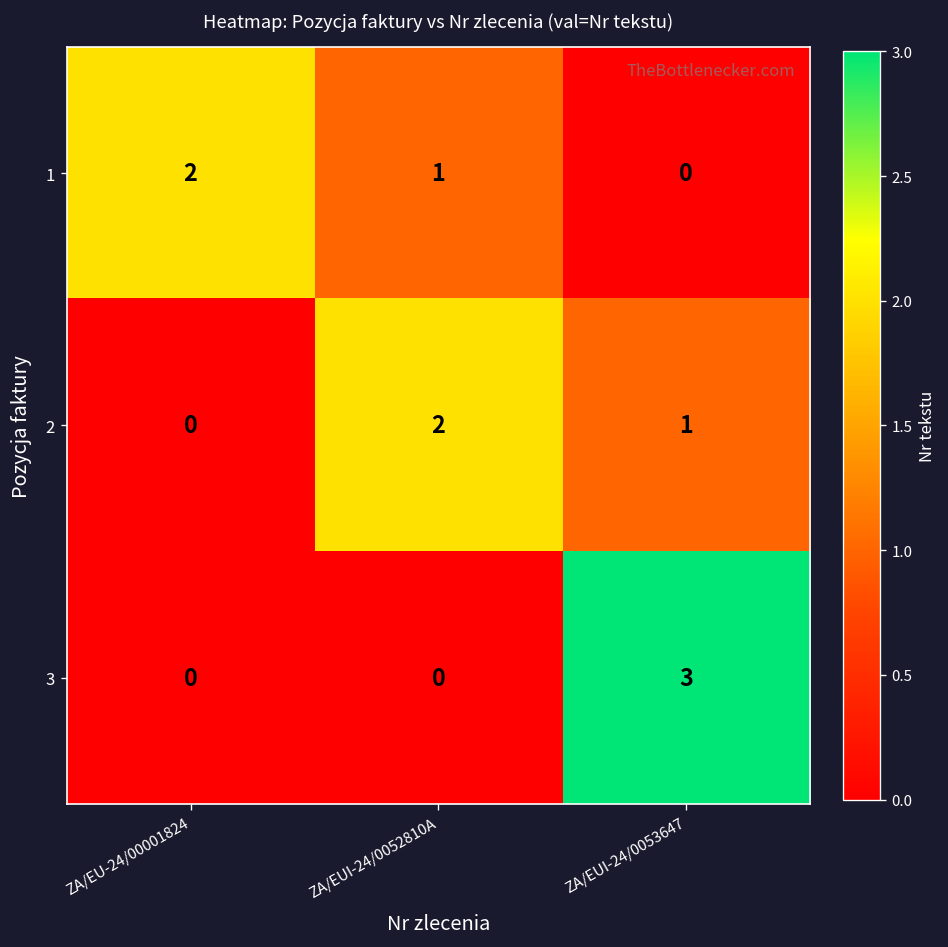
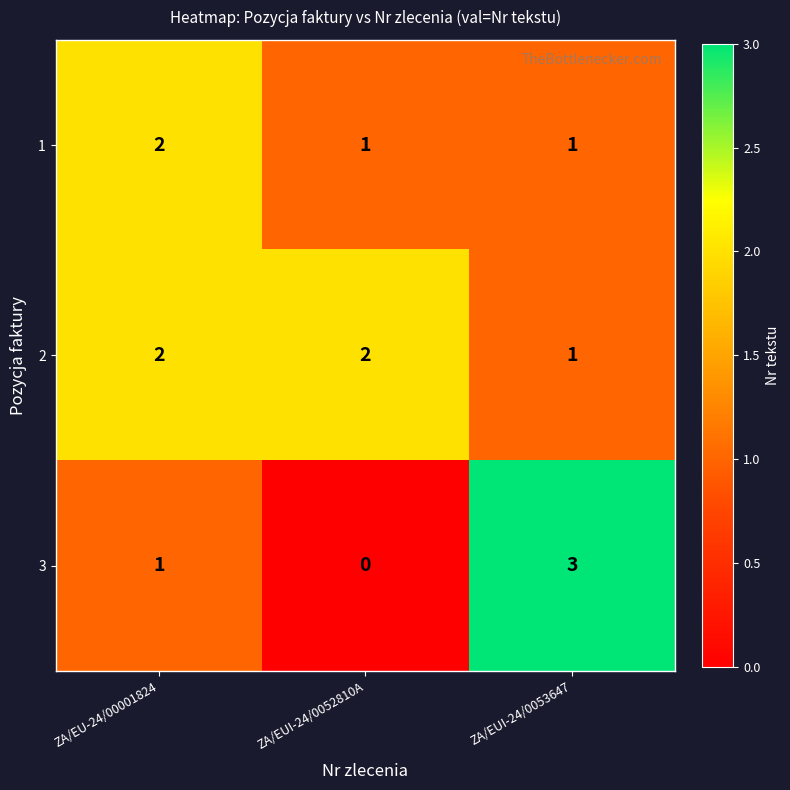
1, ZA/EUI-24/0053647: 0 -> 1
2, ZA/EU-24/00001824: 0 -> 2
3, ZA/EU-24/00001824: 0 -> 1
